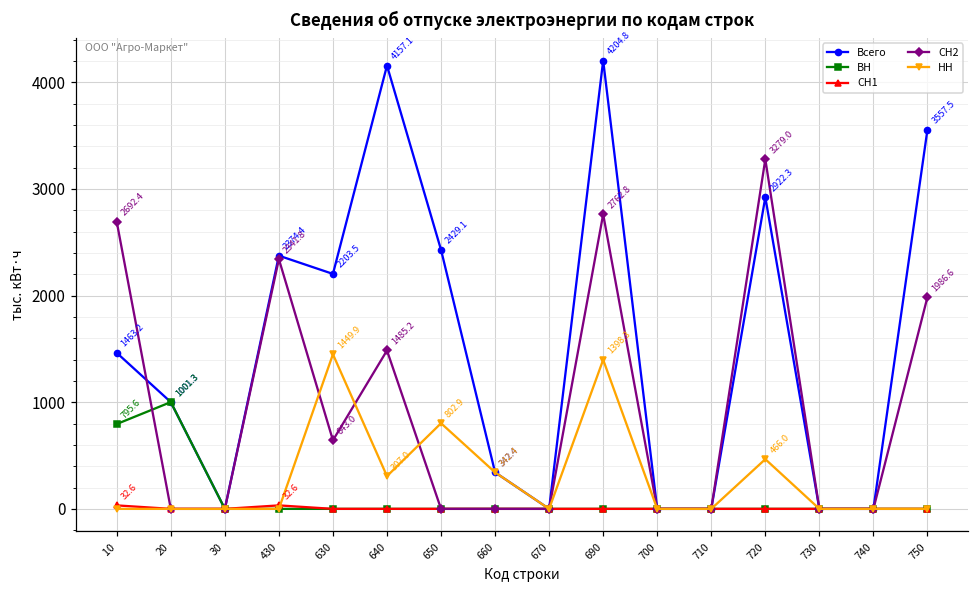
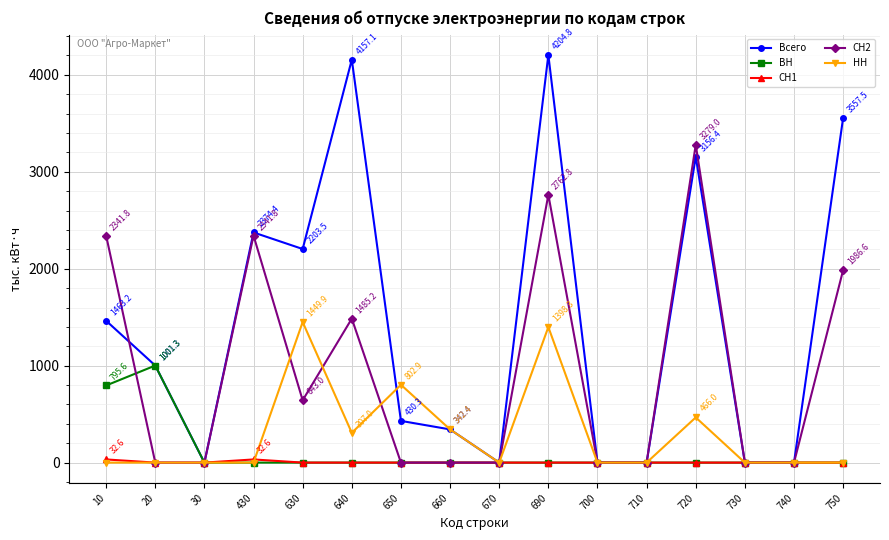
СН2, 10: 2692.4 -> 2341.8
Всего, 650: 2429.1 -> 430.3
Всего, 720: 2922.3 -> 3156.4
